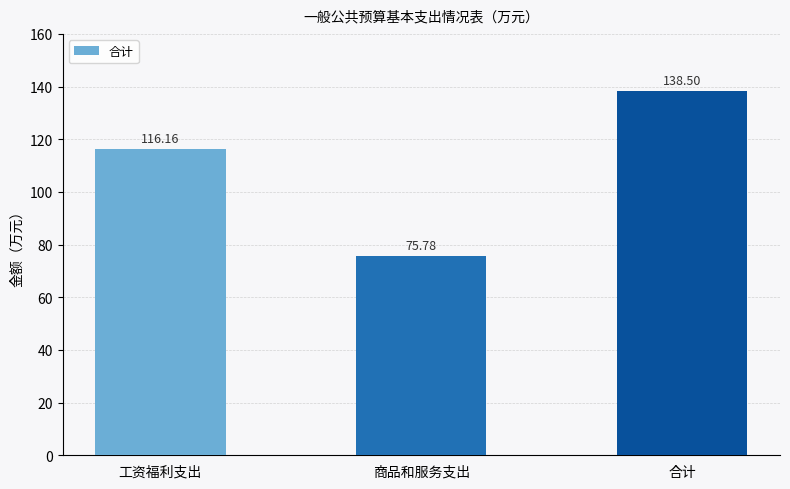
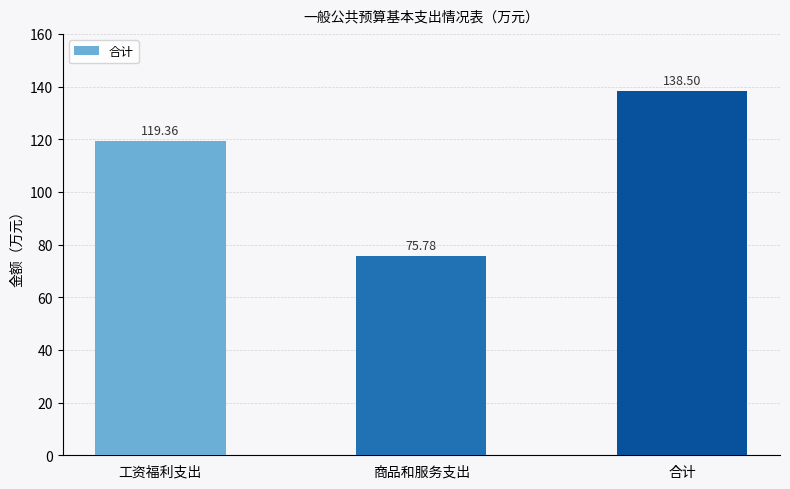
工资福利支出: 116.16 -> 119.36
